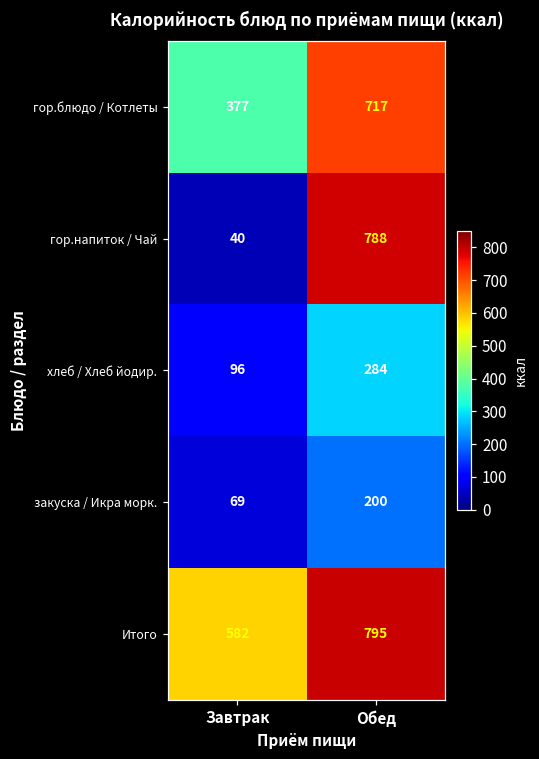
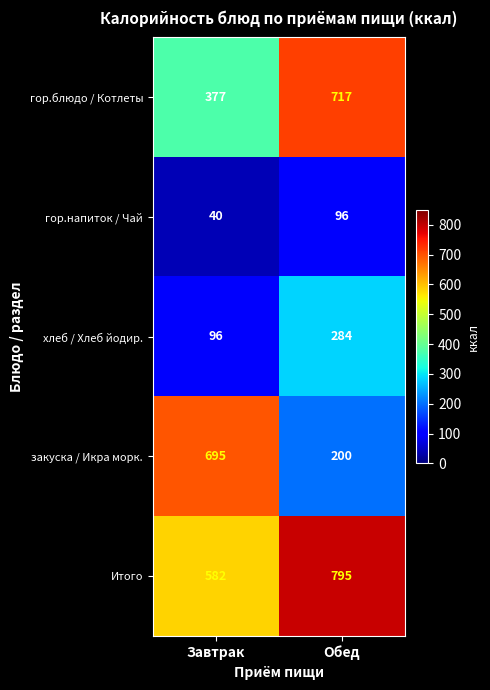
гор.напиток / Чай, Обед: 788 -> 96
закуска / Икра морк., Завтрак: 69 -> 695
